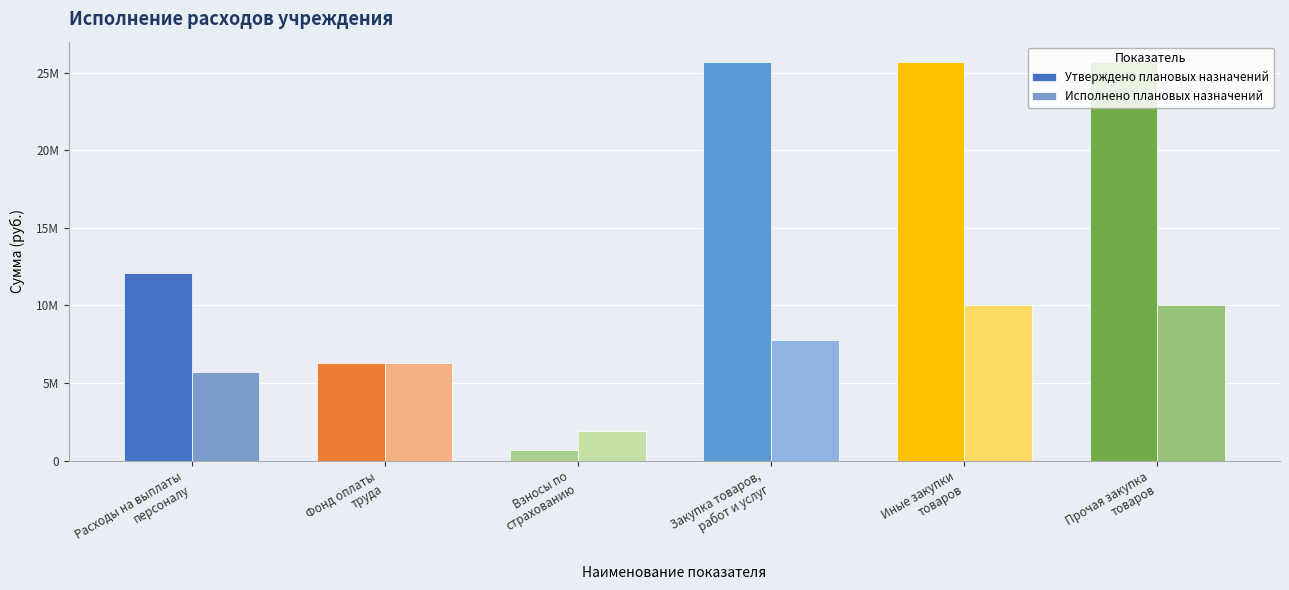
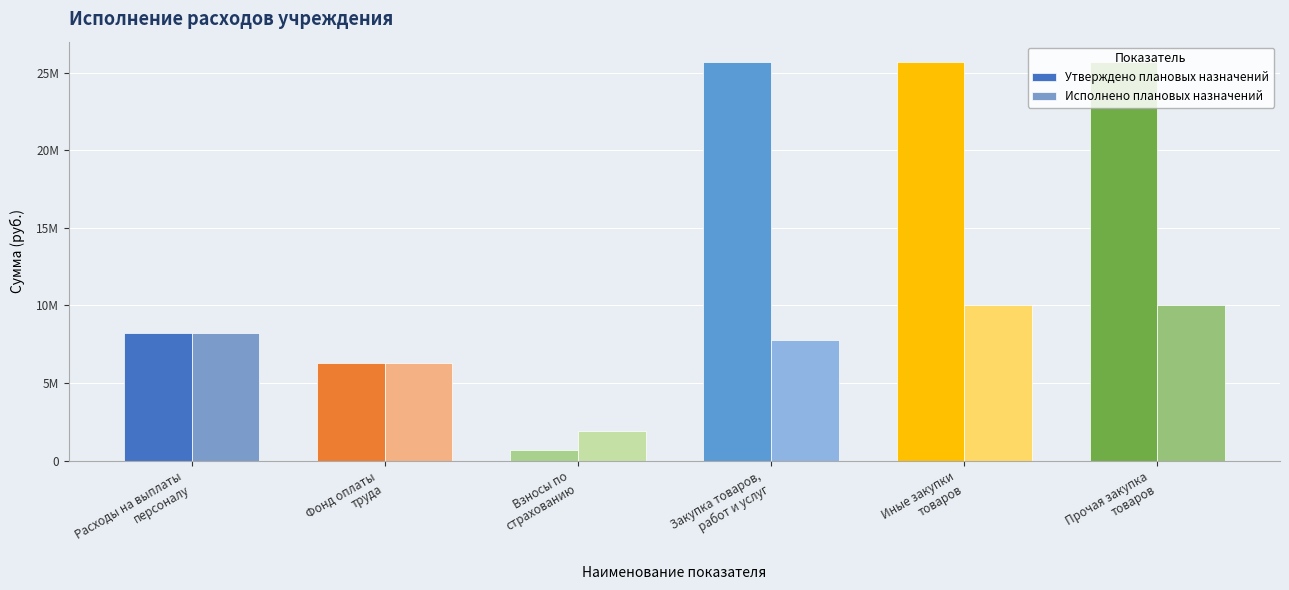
Утверждено плановых назначений, Расходы на выплаты персоналу: 12100000 -> 8200000
Исполнено плановых назначений, Расходы на выплаты персоналу: 5700000 -> 8200000
